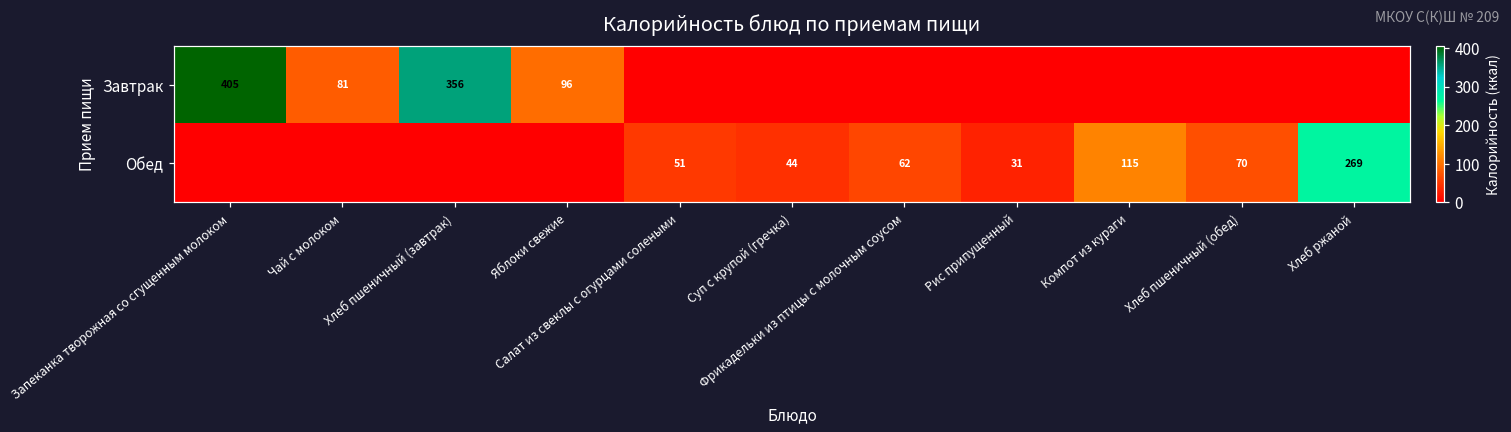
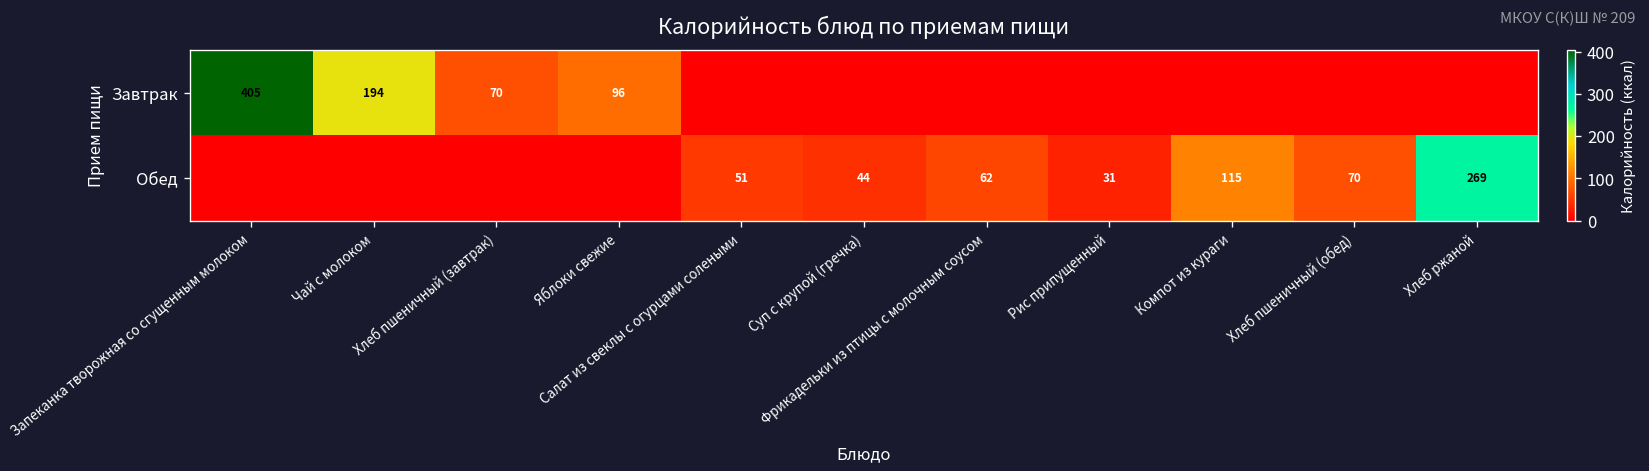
Завтрак, Чай с молоком: 81 -> 194
Завтрак, Хлеб пшеничный (завтрак): 356 -> 70
